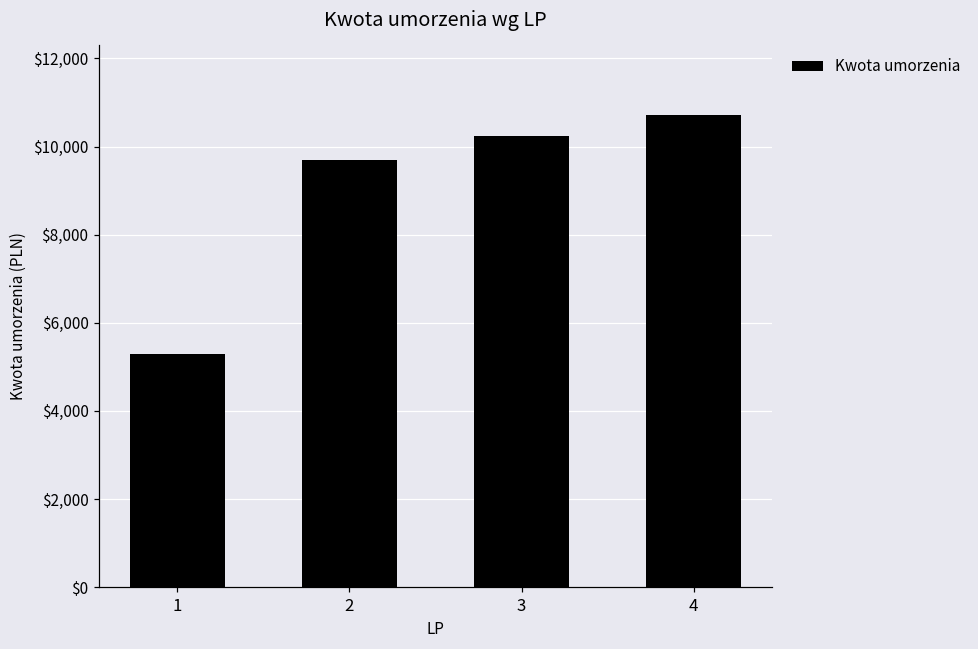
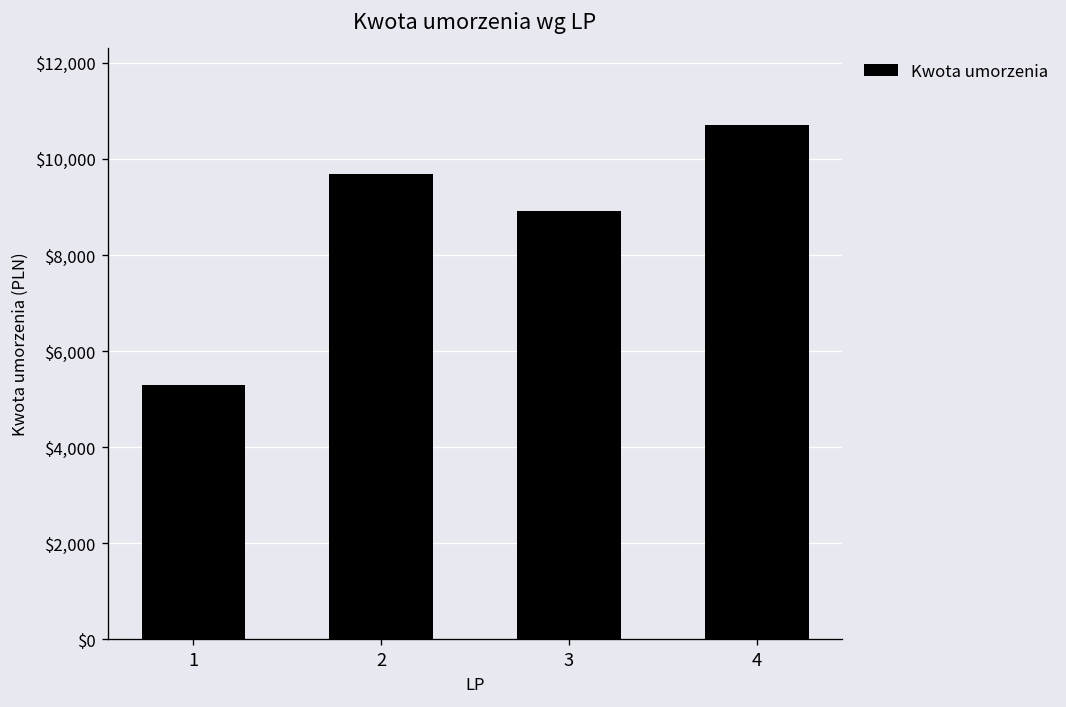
3: $10,300 -> $8,900
